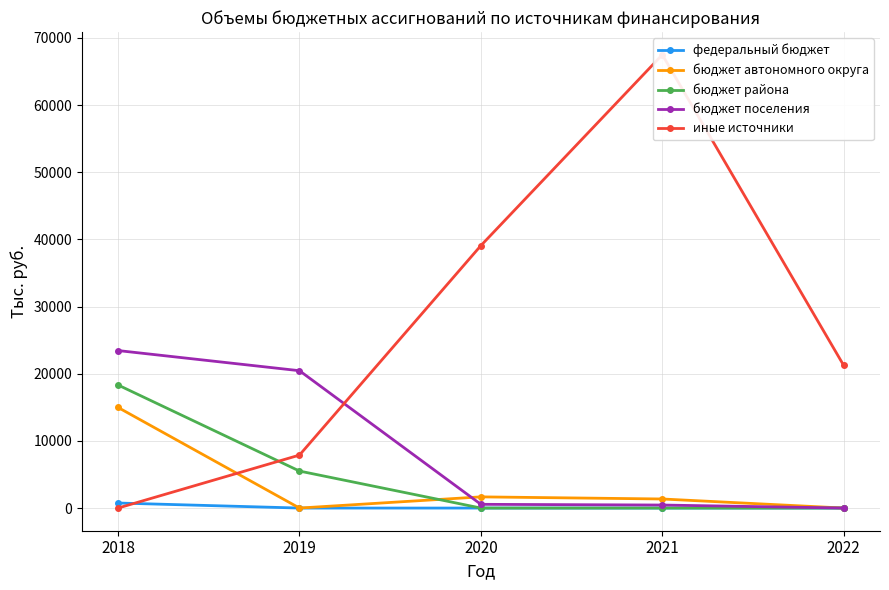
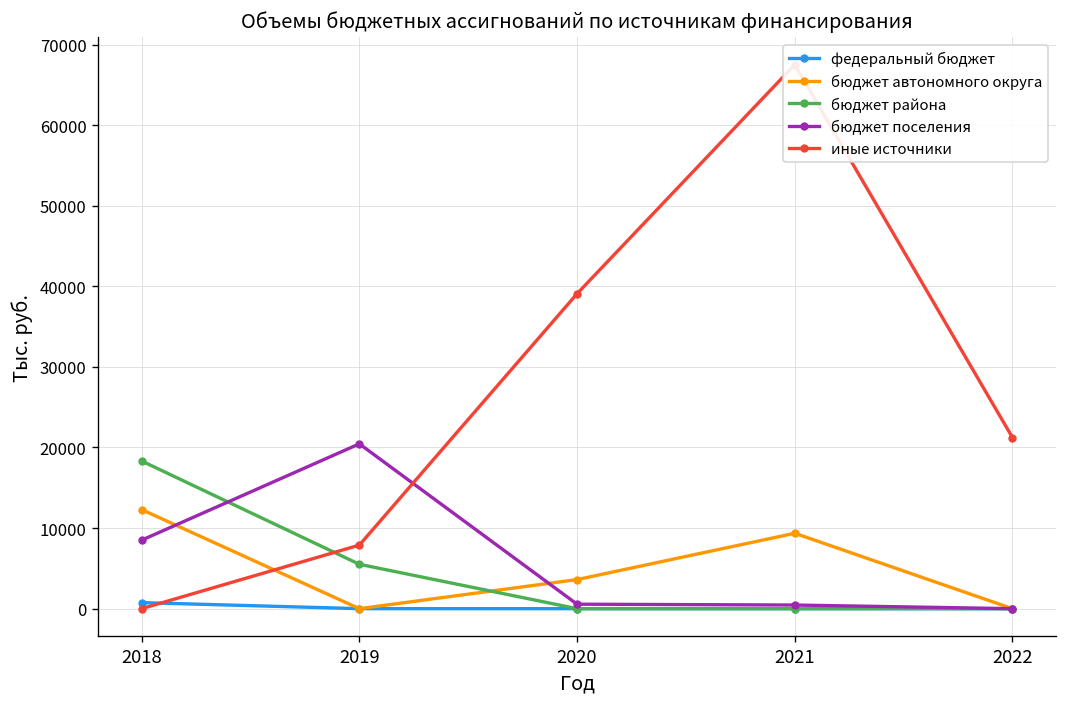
бюджет автономного округа, 2018: 15000 -> 12000
бюджет поселения, 2018: 23000 -> 9000
бюджет автономного округа, 2020: 2000 -> 4000
бюджет автономного округа, 2021: 1000 -> 9000
